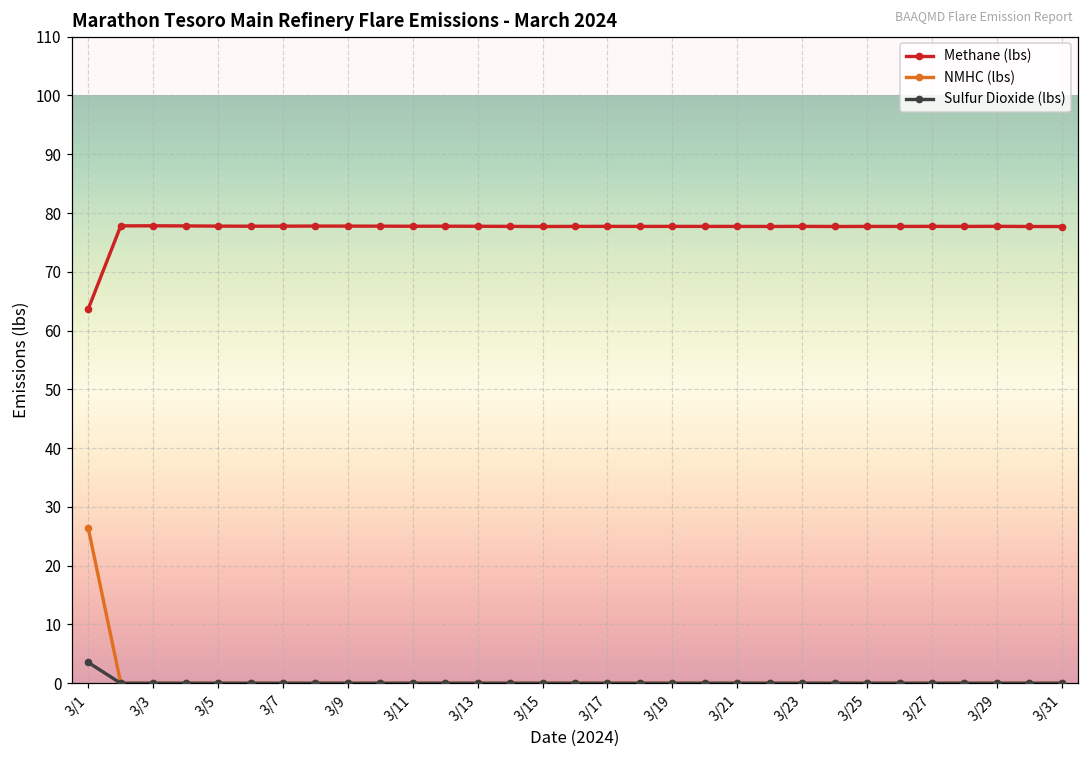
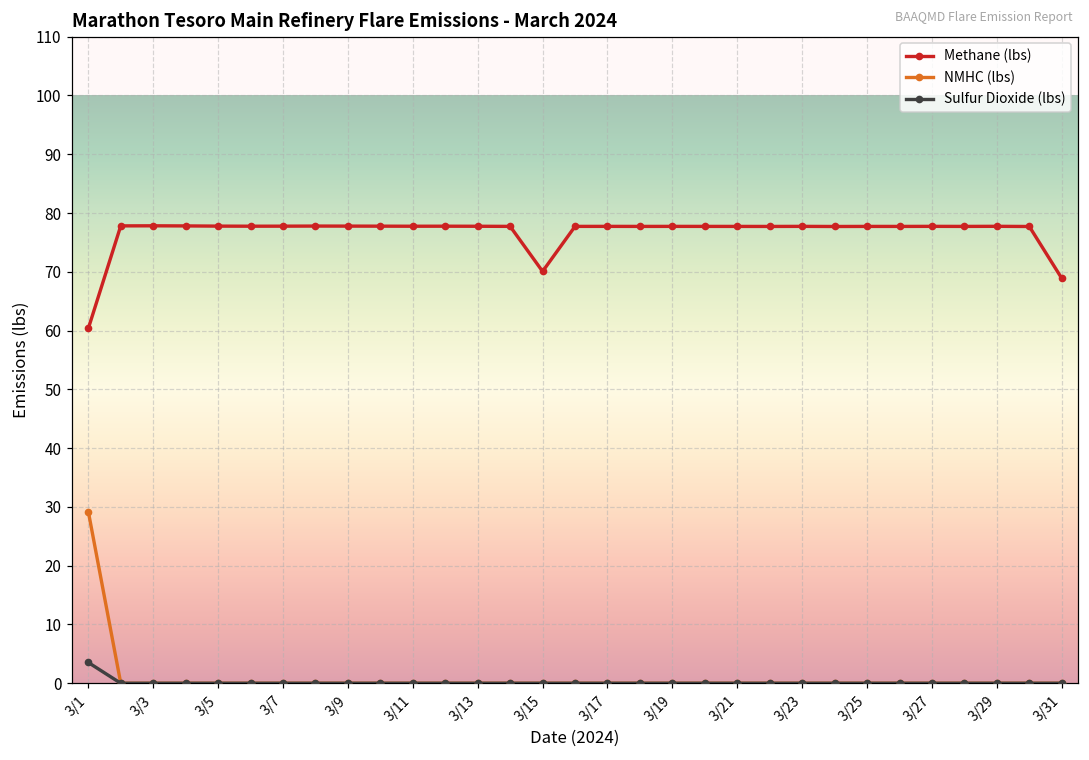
Methane (lbs), 3/1: 64 -> 60
NMHC (lbs), 3/1: 26 -> 29
Methane (lbs), 3/15: 78 -> 70
Methane (lbs), 3/31: 78 -> 69
